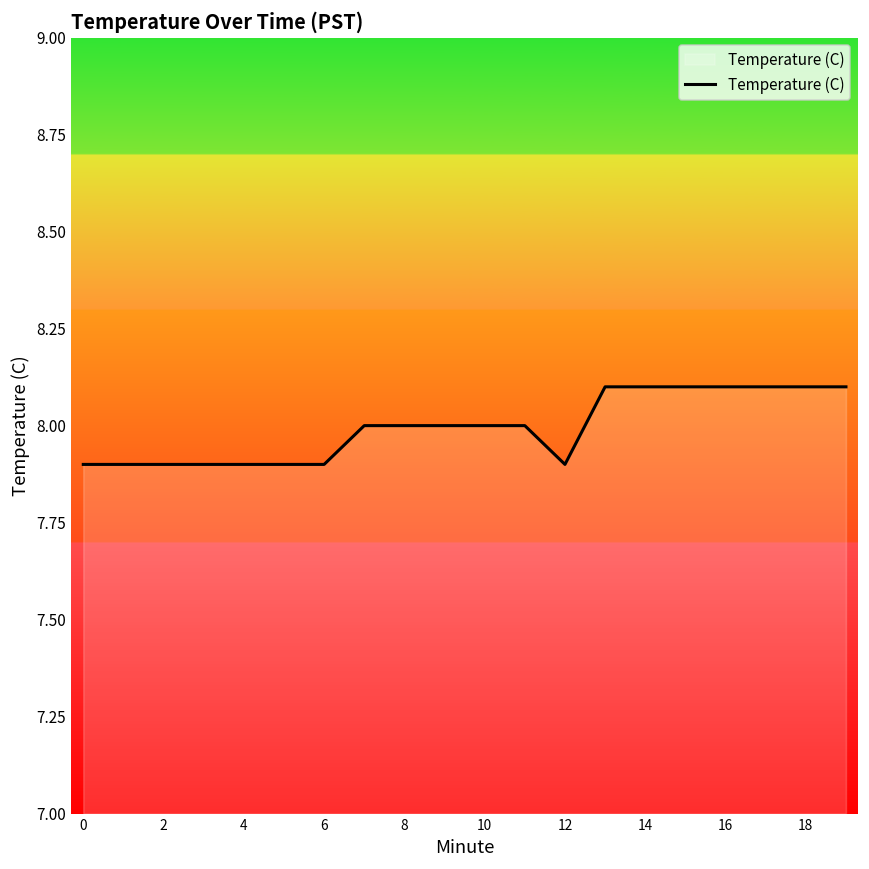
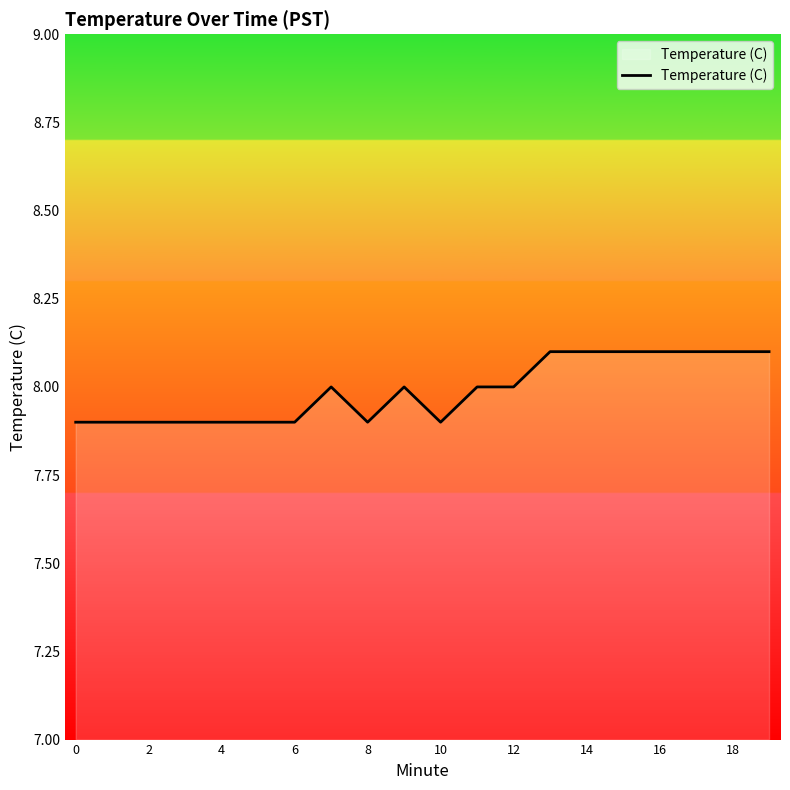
8: 8.0 -> 7.9
10: 8.0 -> 7.9
12: 7.9 -> 8.0
